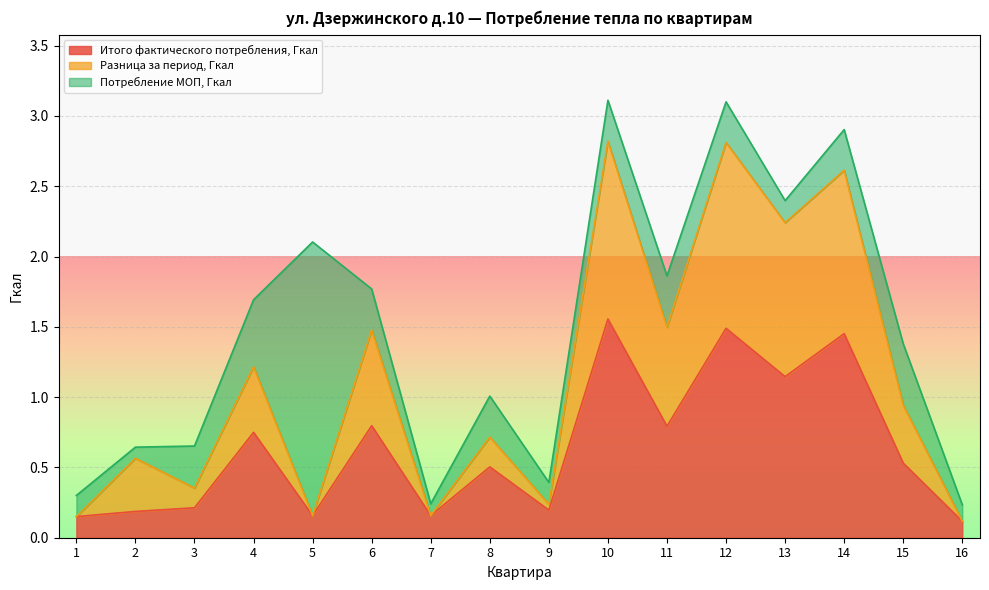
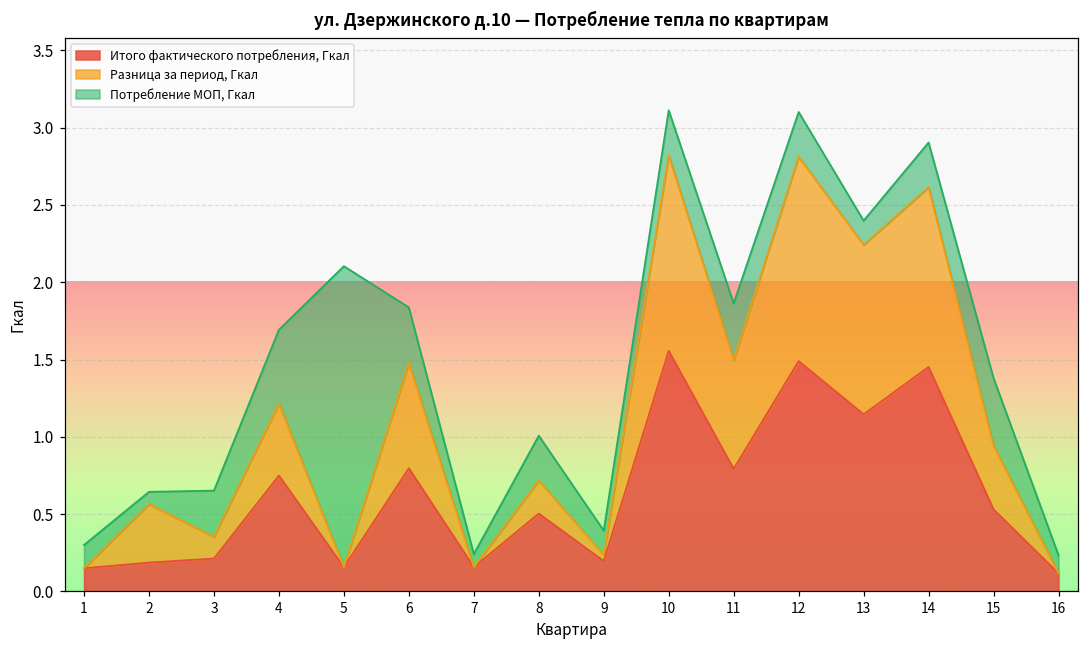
Потребление МОП, Гкал, 6: 0.29 -> 0.36
